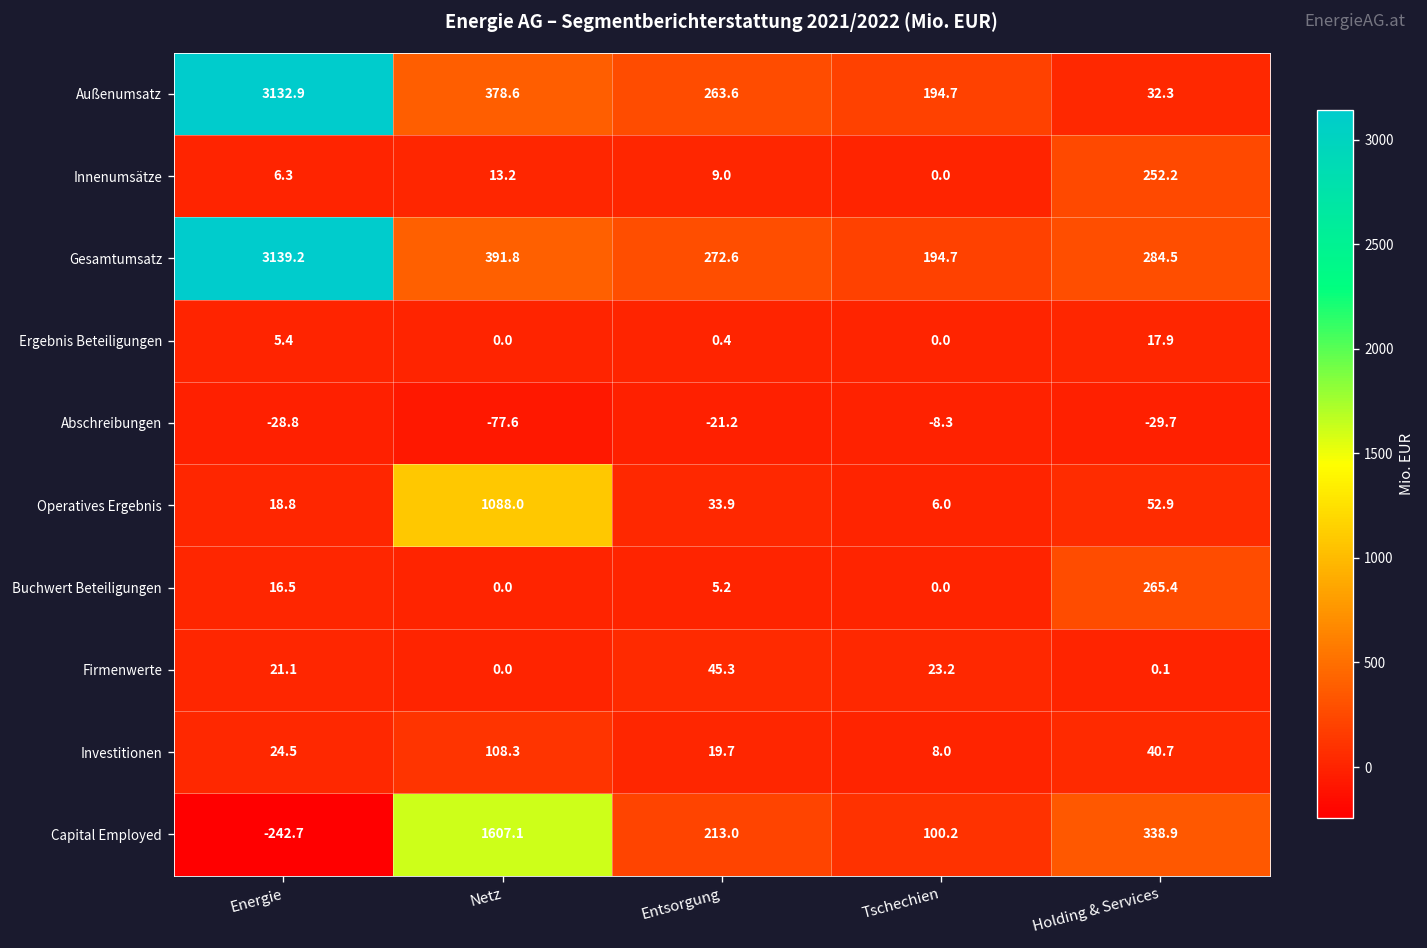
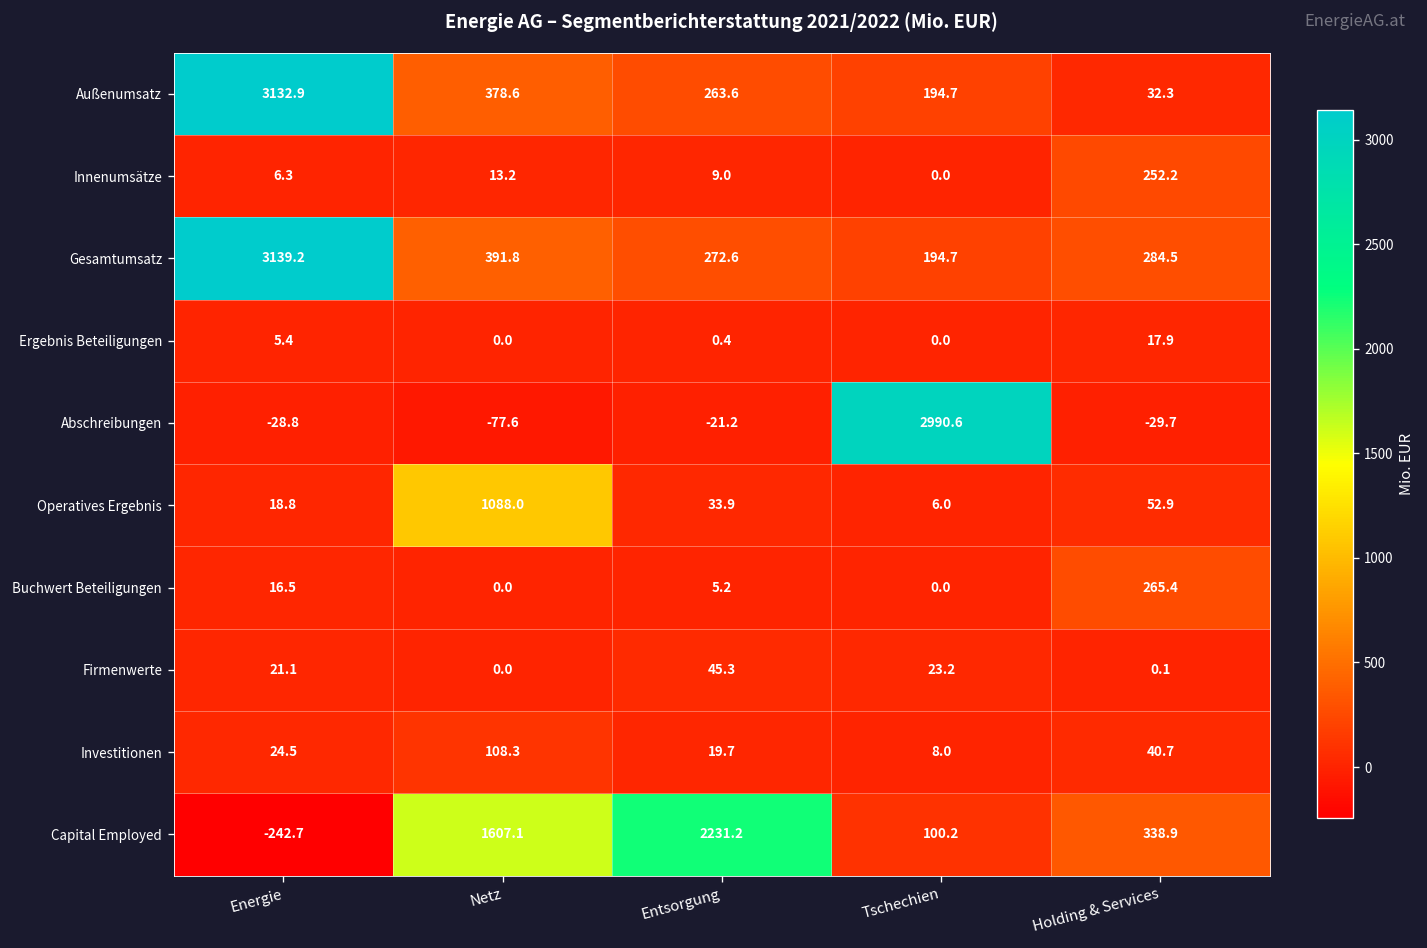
Abschreibungen, Tschechien: -8.3 -> 2990.6
Capital Employed, Entsorgung: 213.0 -> 2231.2
